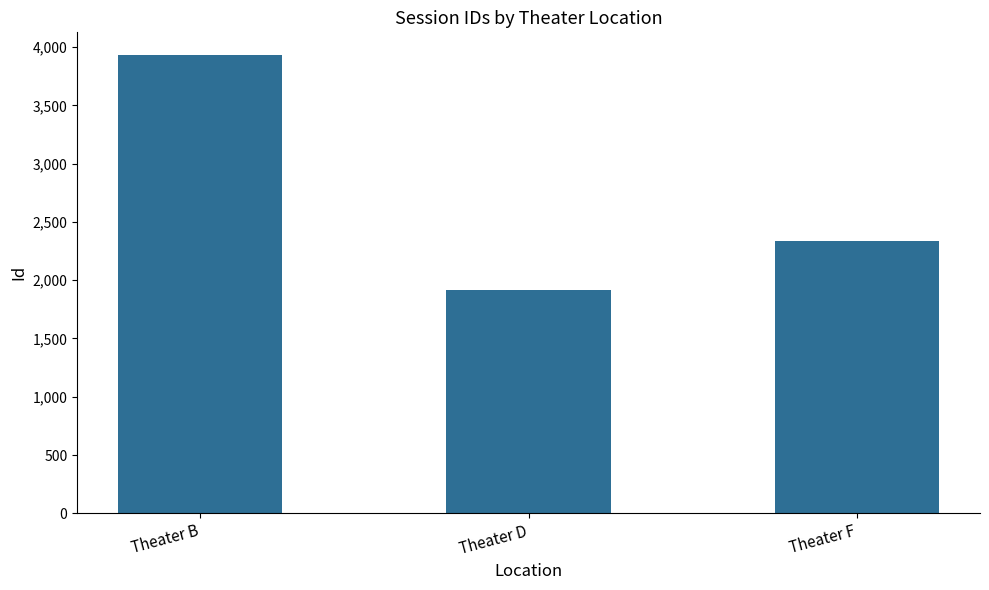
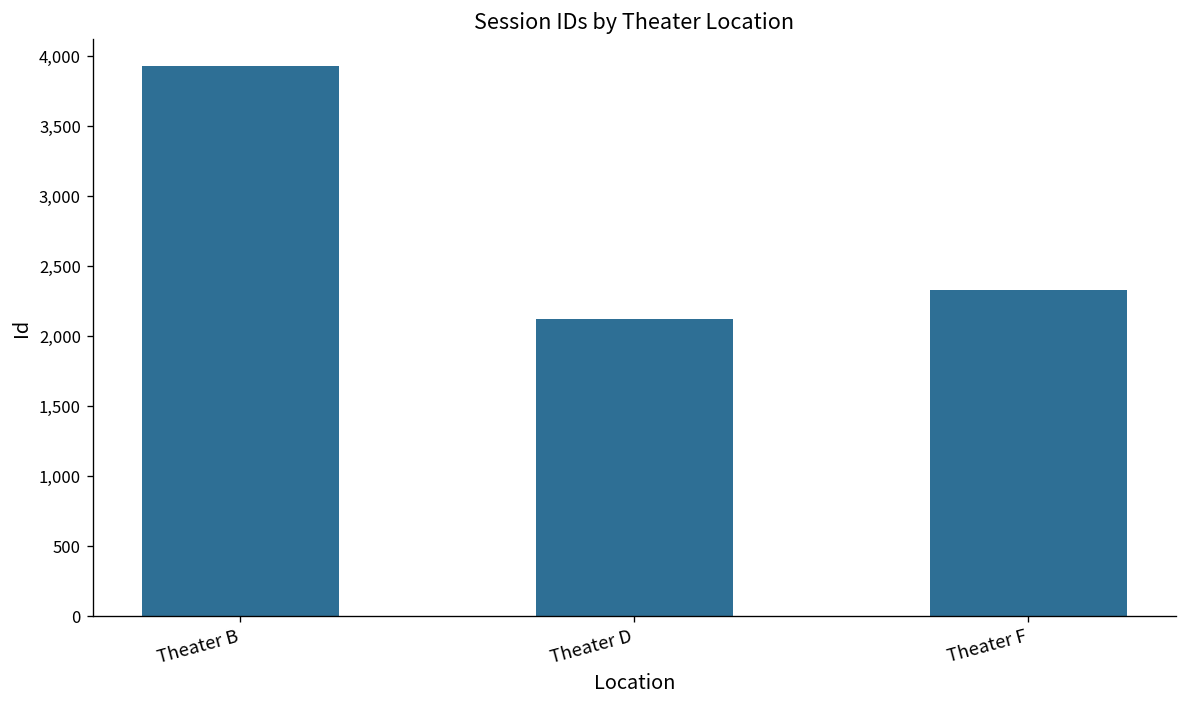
Theater D: 1,920 -> 2,120
